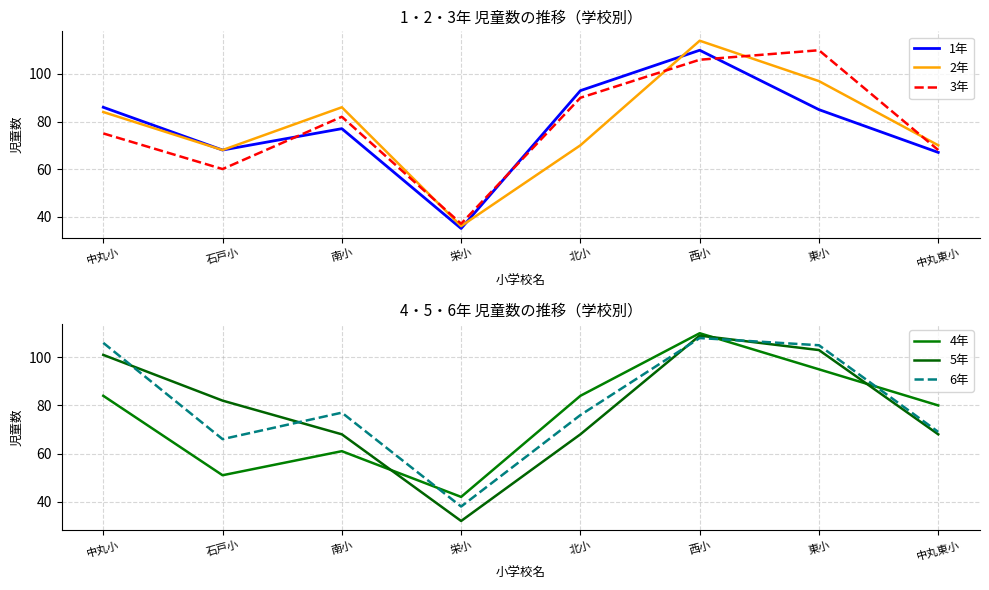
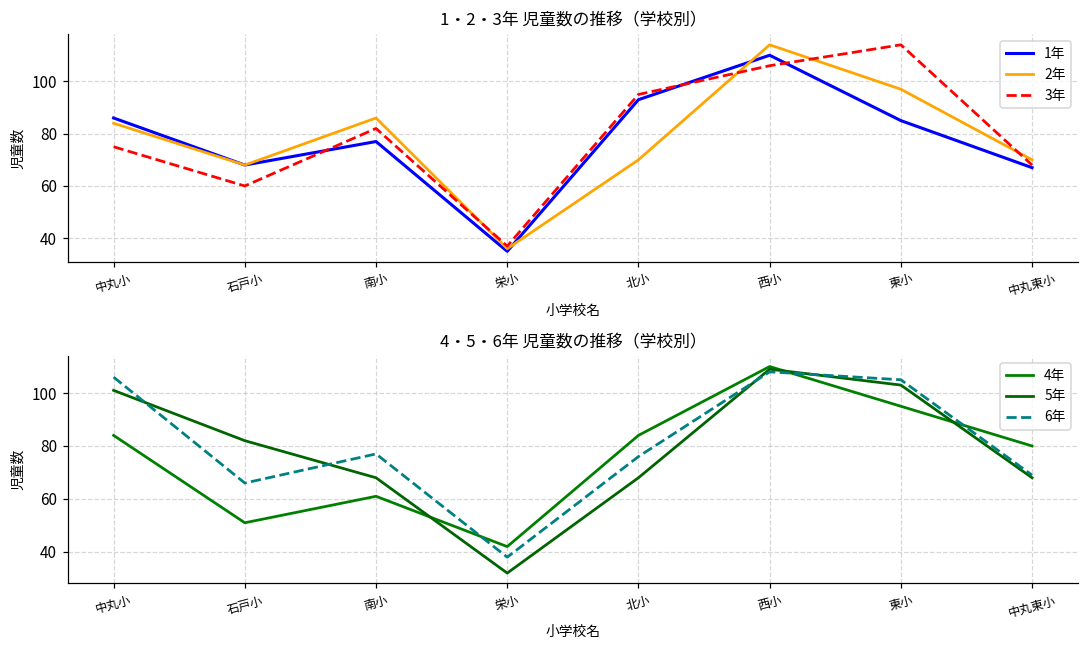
1・2・3年 児童数の推移（学校別）, 3年, 北小: 90 -> 95
1・2・3年 児童数の推移（学校別）, 3年, 東小: 110 -> 114
